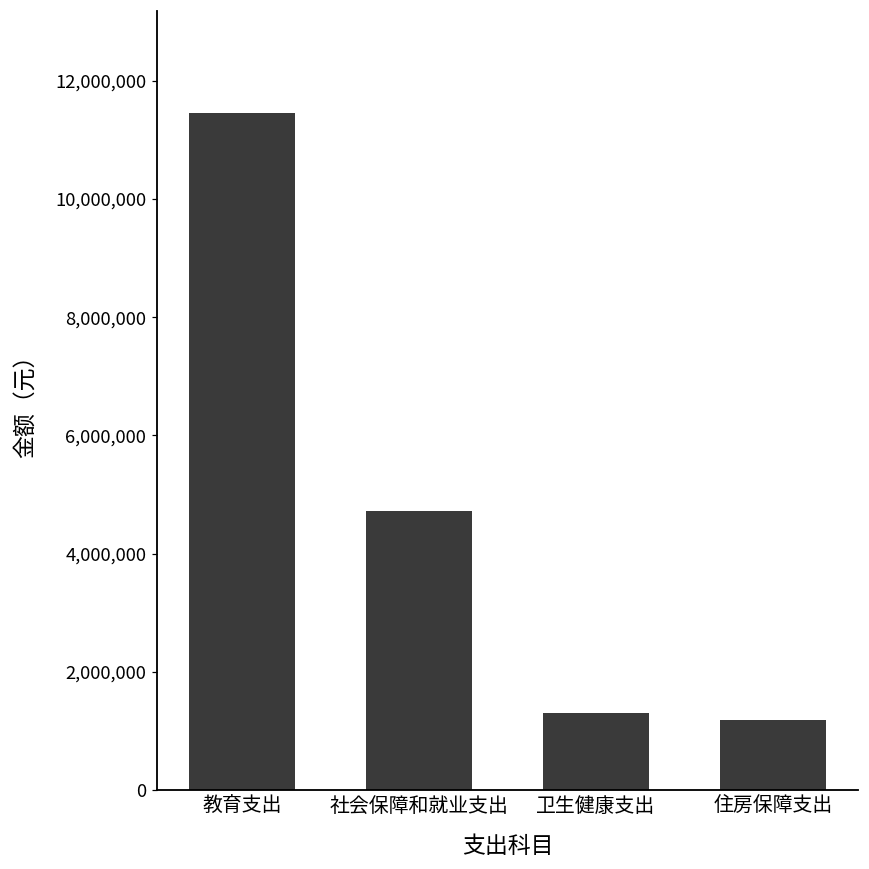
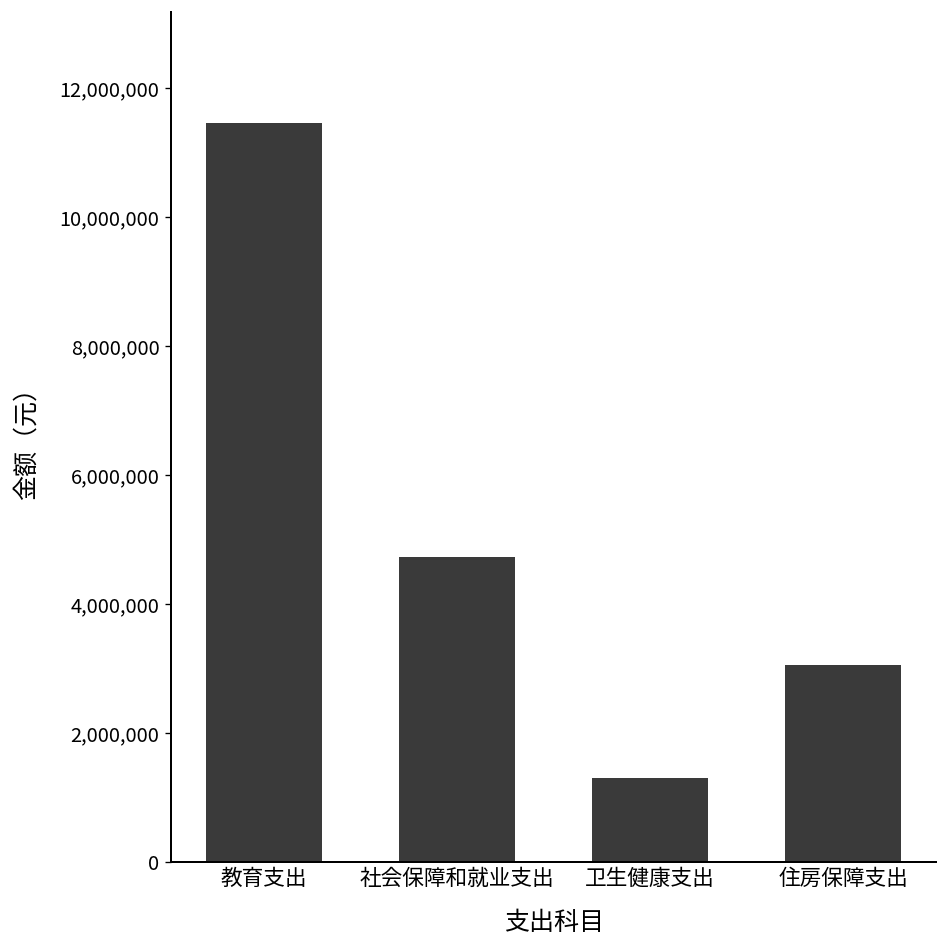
住房保障支出: 1,200,000 -> 3,100,000
